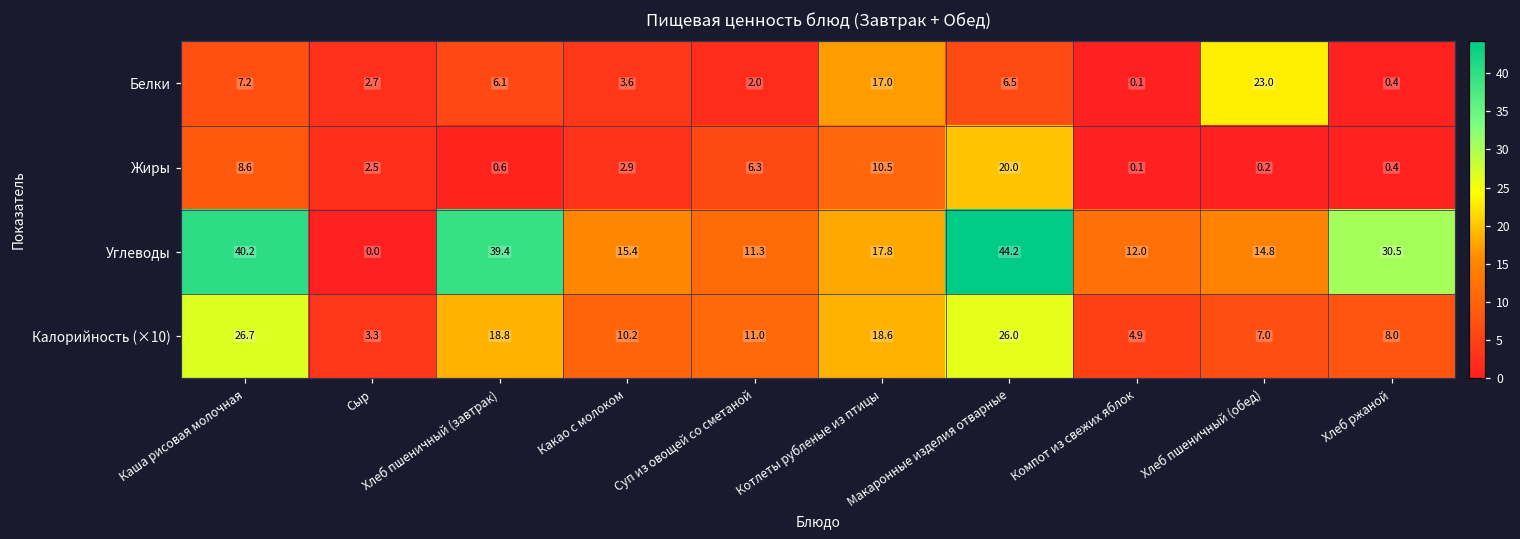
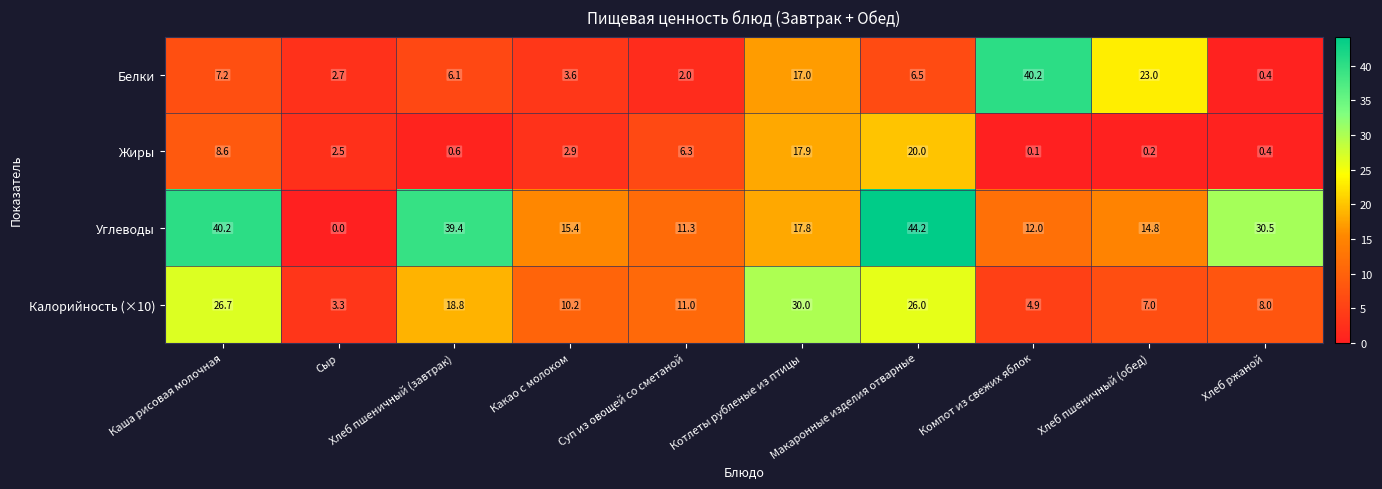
Белки, Компот из свежих яблок: 0.1 -> 40.2
Жиры, Котлеты рубленые из птицы: 10.5 -> 17.9
Калорийность (×10), Котлеты рубленые из птицы: 18.6 -> 30.0
